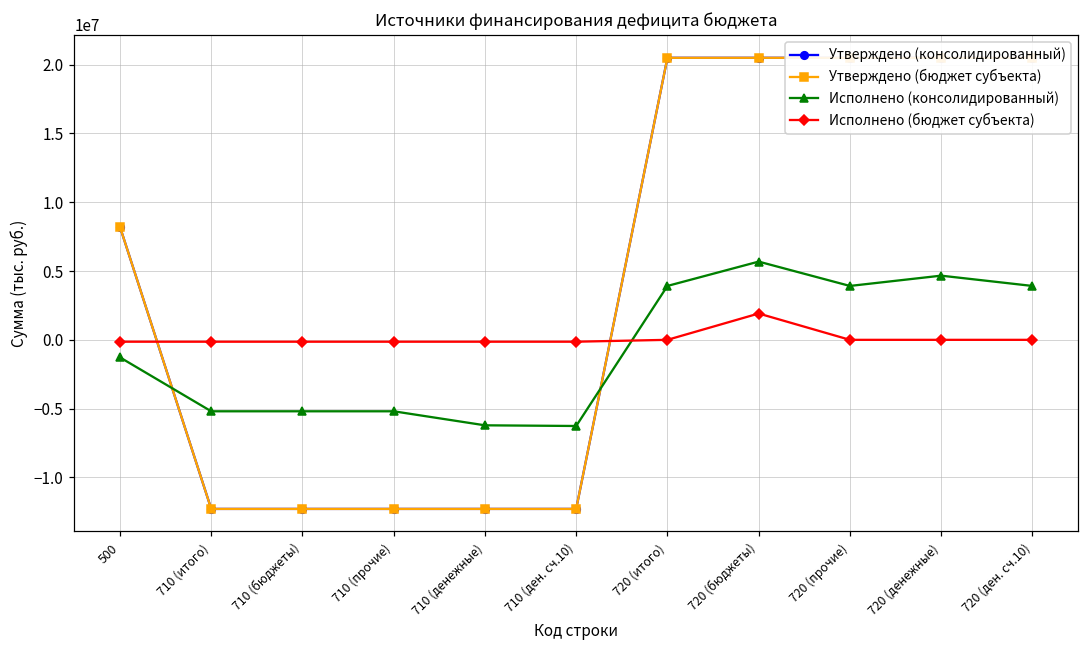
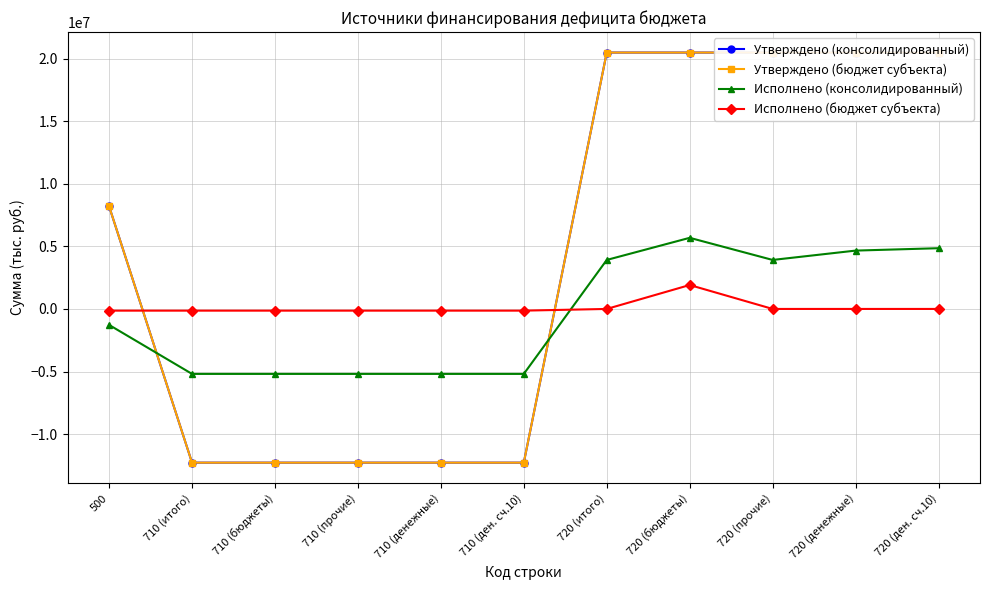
Исполнено (консолидированный), 710 (денежные): -6200000 -> -5200000
Исполнено (консолидированный), 710 (ден. сч.10): -6300000 -> -5200000
Исполнено (консолидированный), 720 (ден. сч.10): 3900000 -> 4900000
